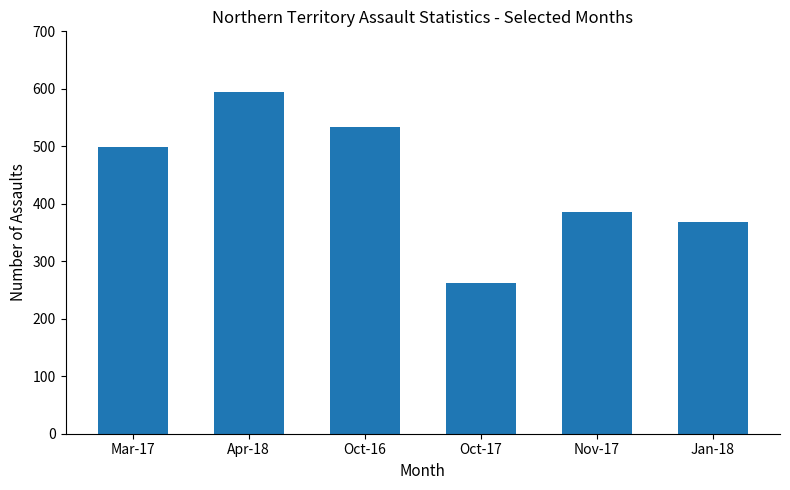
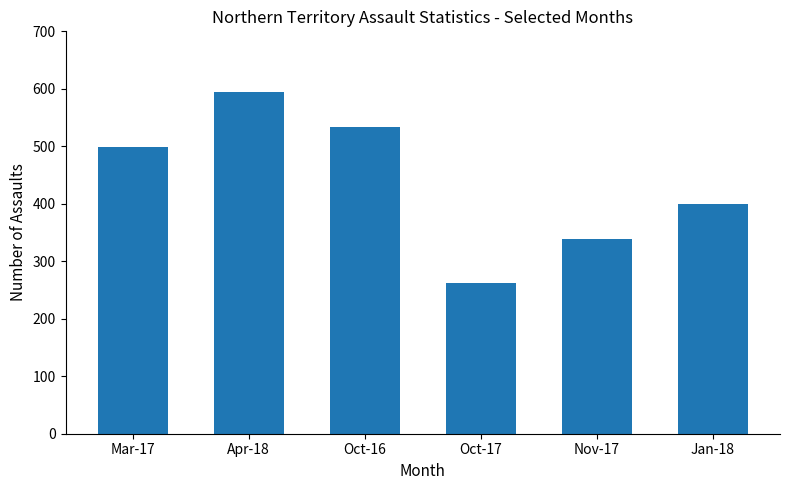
Nov-17: 390 -> 340
Jan-18: 370 -> 400
